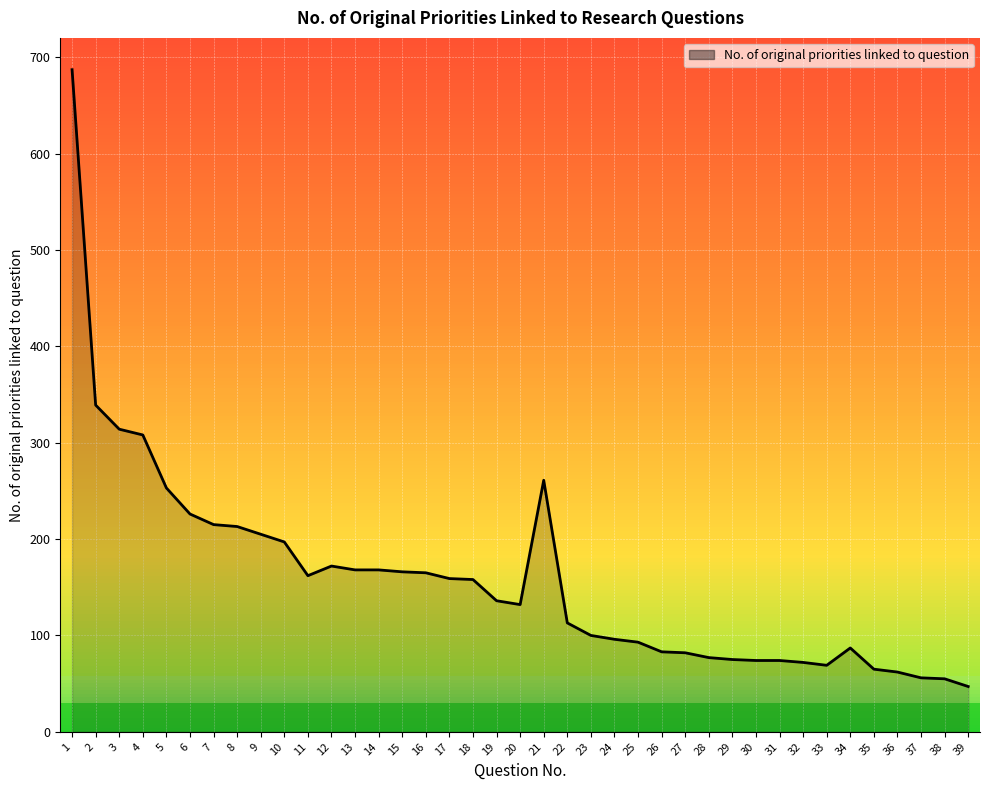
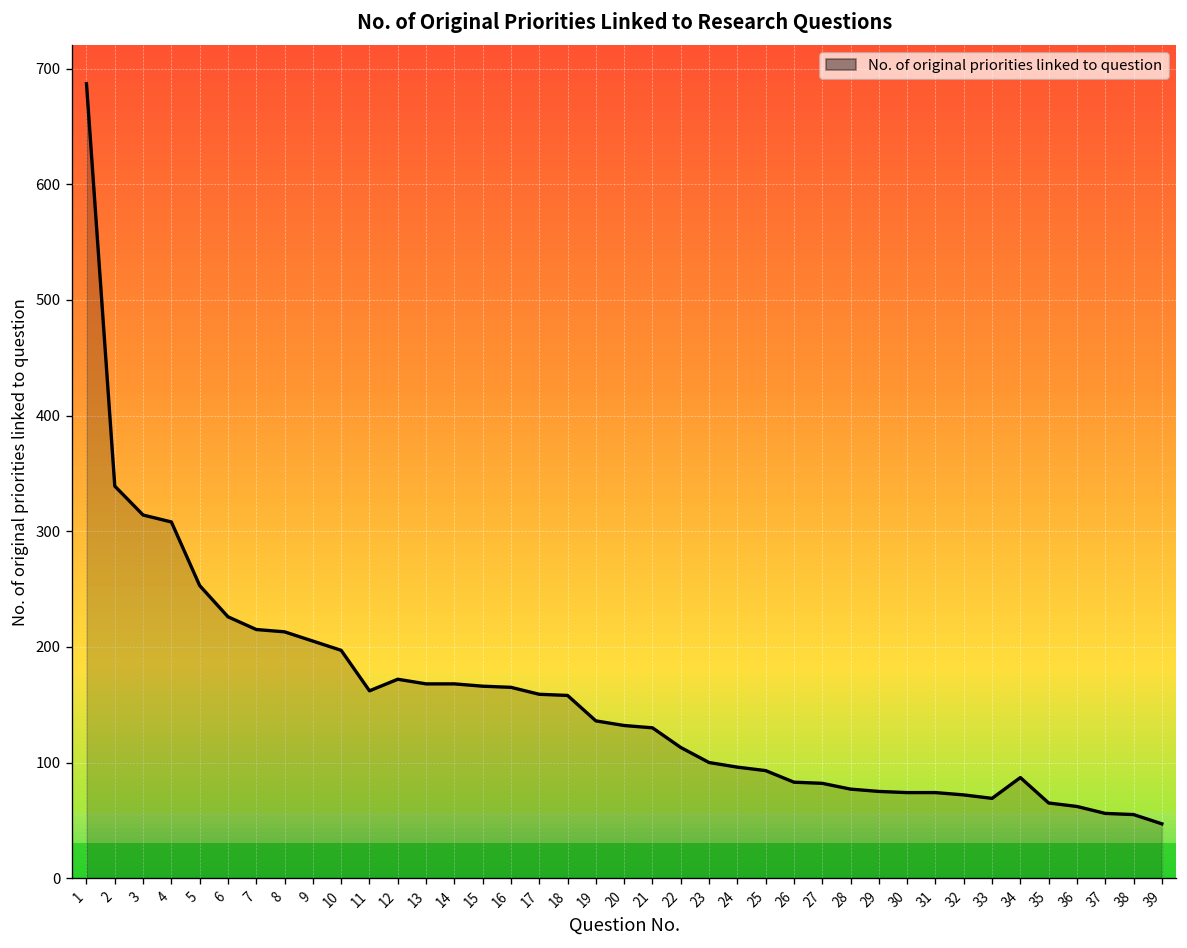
21: 260 -> 130
